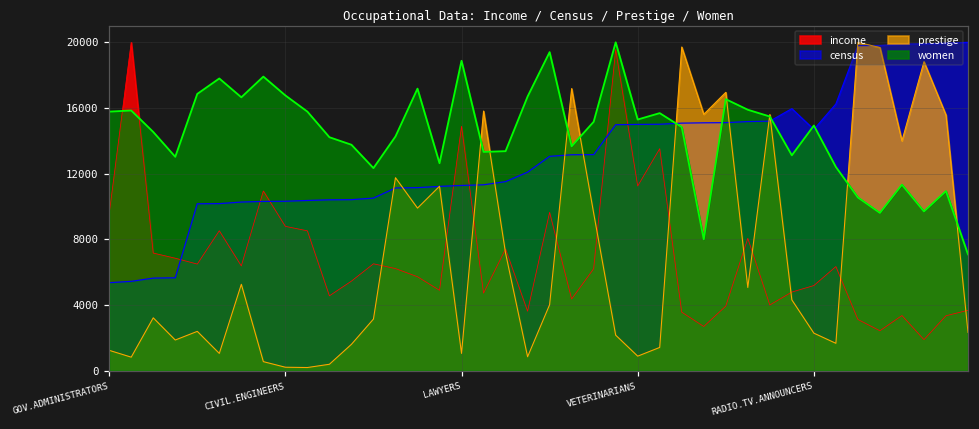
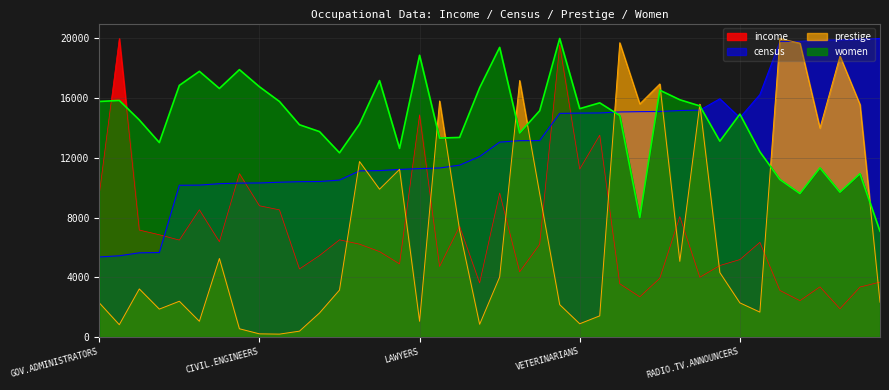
prestige, GOV.ADMINISTRATORS: 1200 -> 2300
